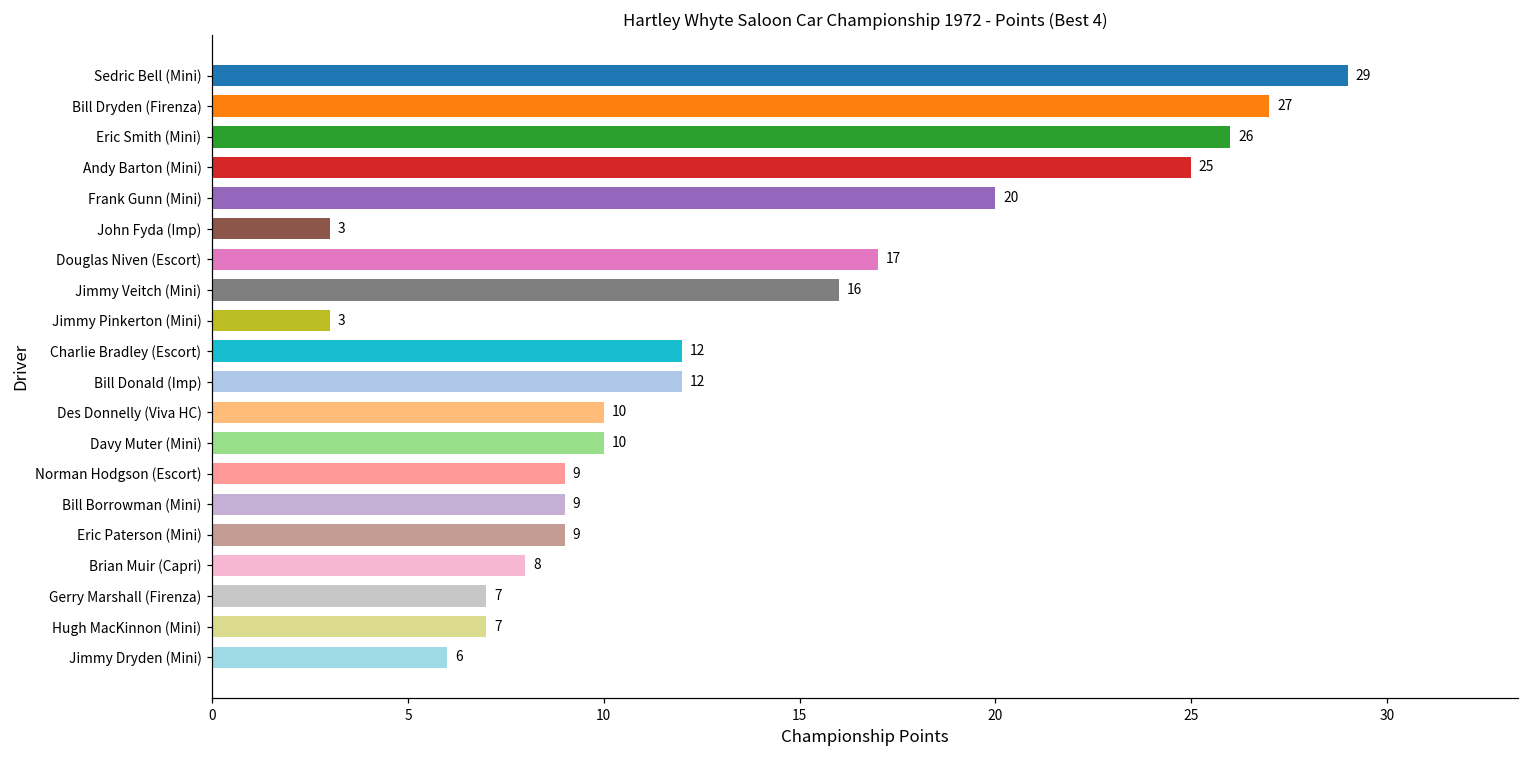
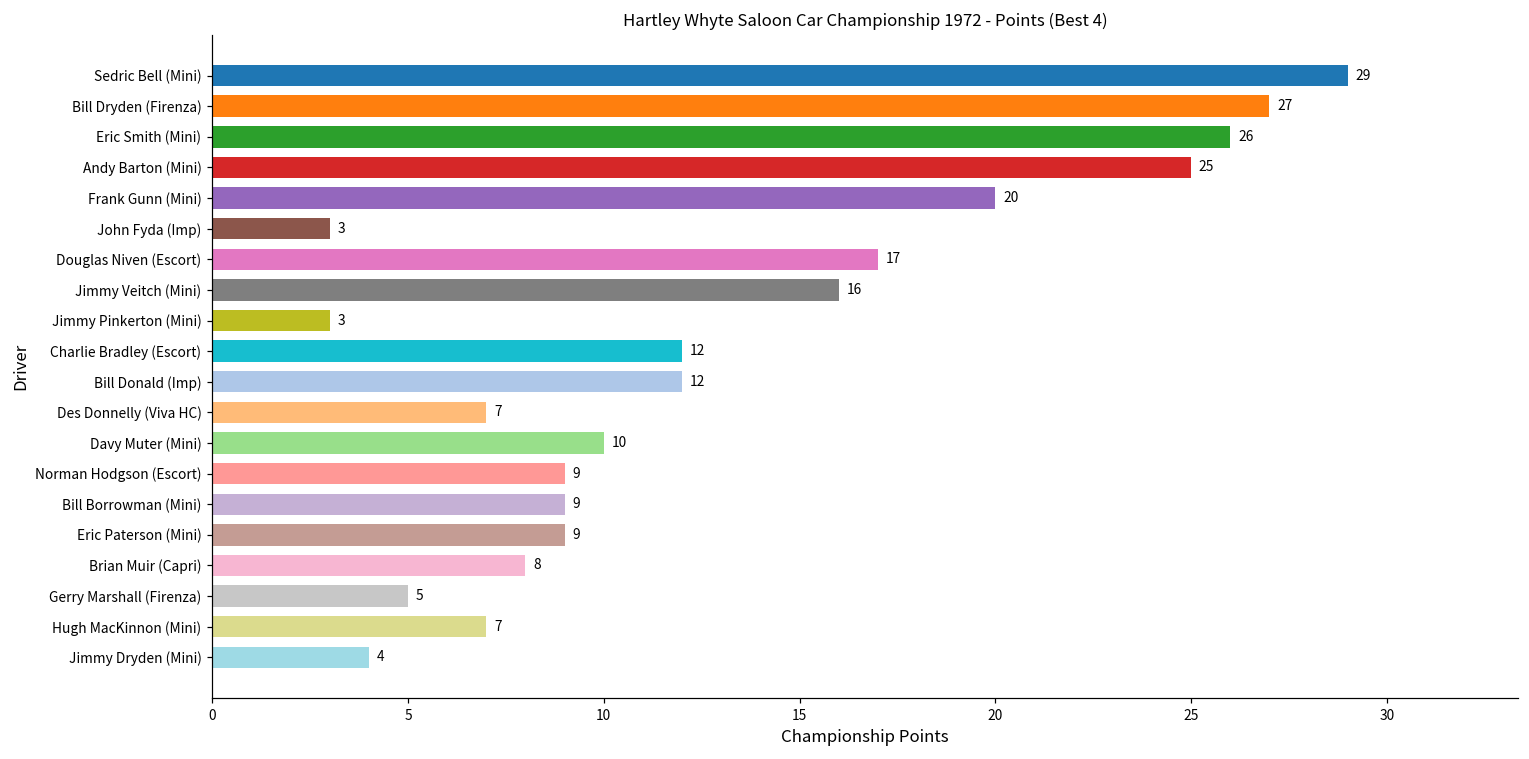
Des Donnelly (Viva HC): 10 -> 7
Gerry Marshall (Firenza): 7 -> 5
Jimmy Dryden (Mini): 6 -> 4
